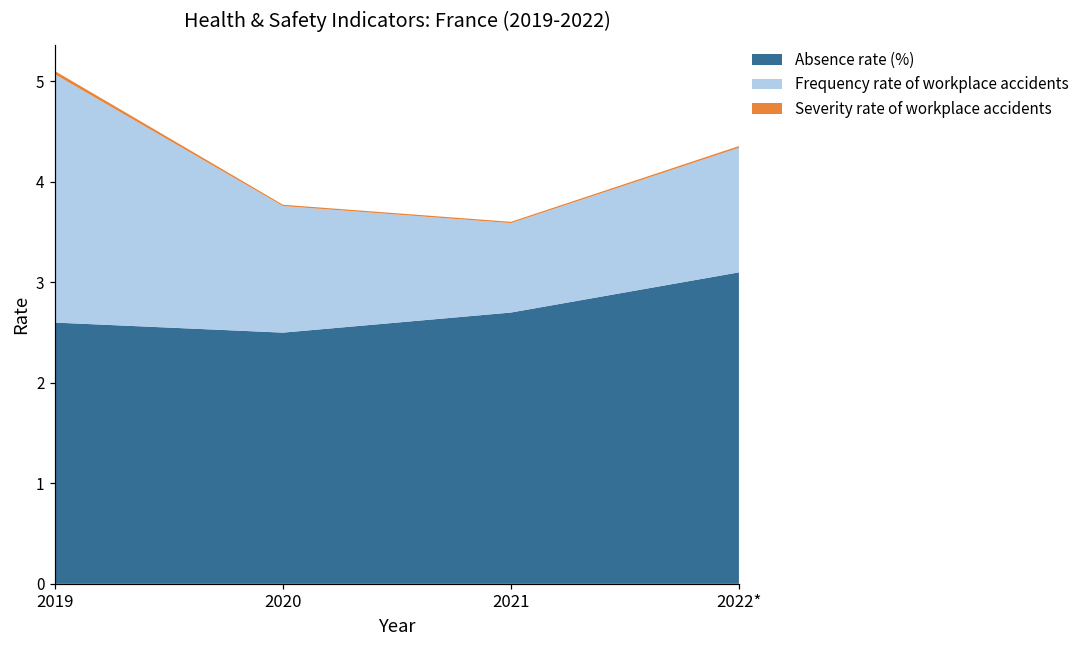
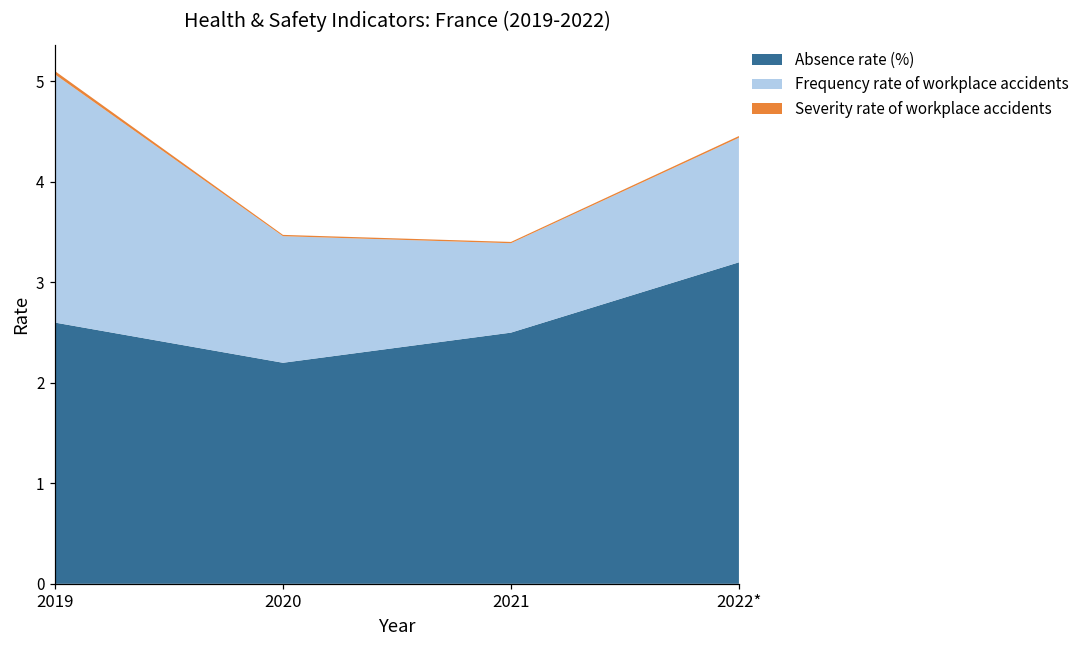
Absence rate (%), 2020: 2.5 -> 2.2
Absence rate (%), 2021: 2.7 -> 2.5
Absence rate (%), 2022*: 3.1 -> 3.2
